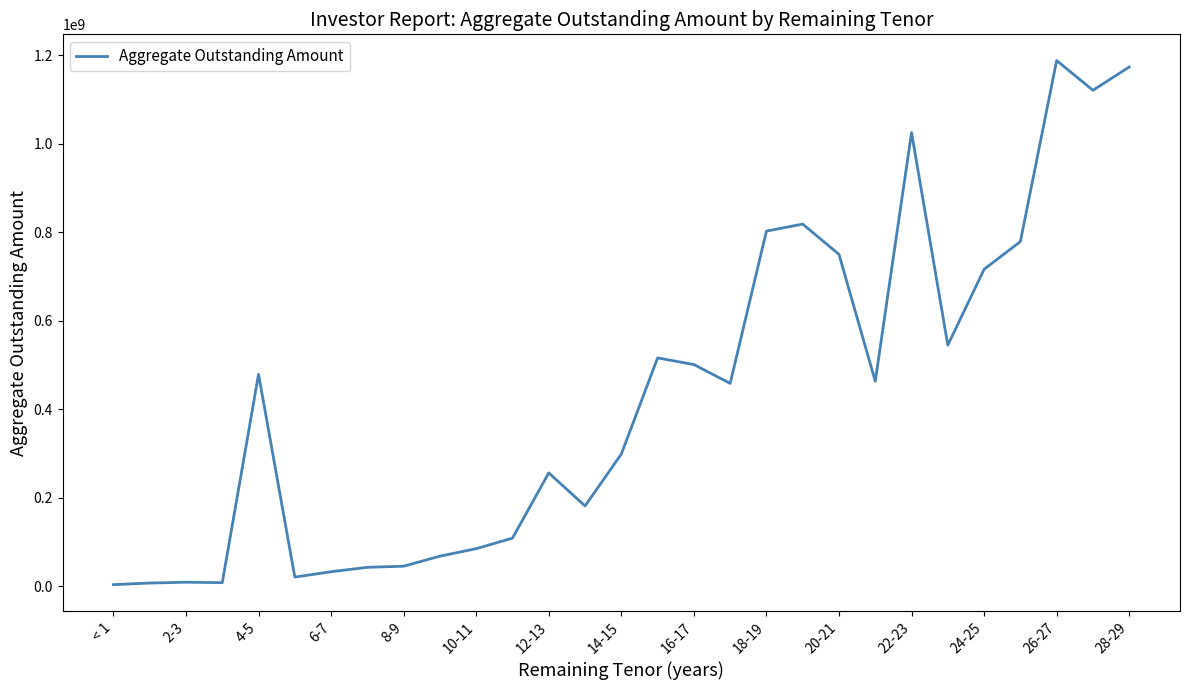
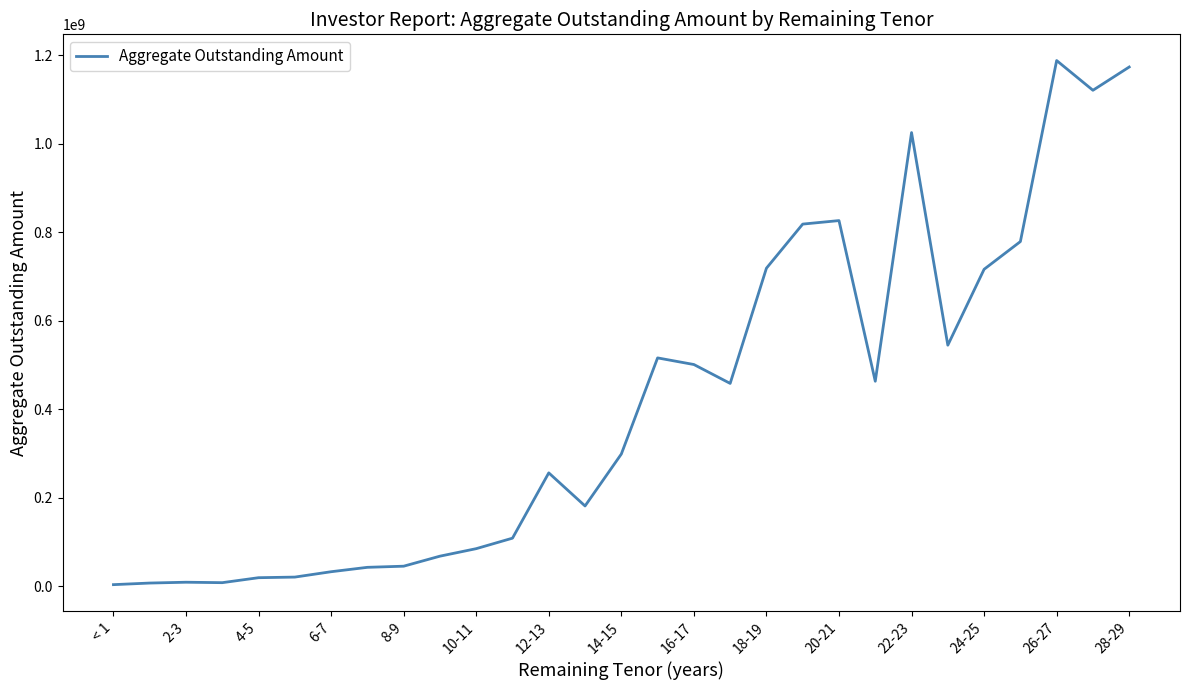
4-5: 480000000 -> 20000000
18-19: 800000000 -> 720000000
20-21: 750000000 -> 830000000
